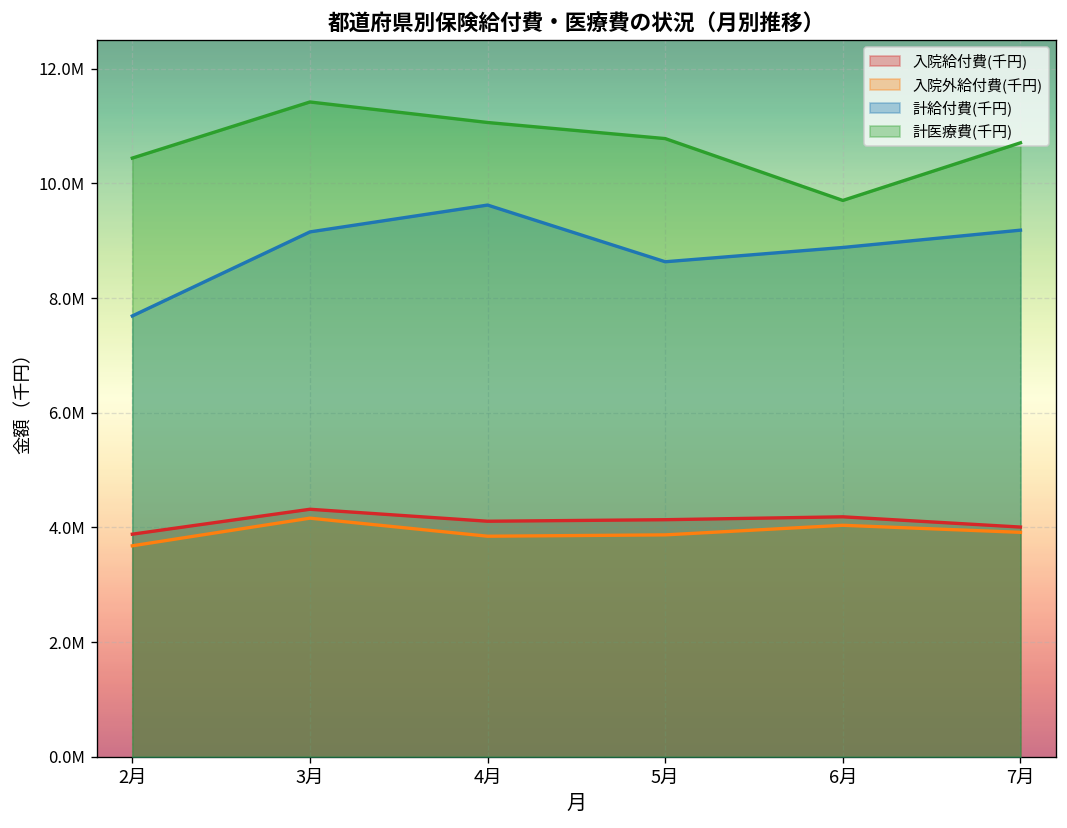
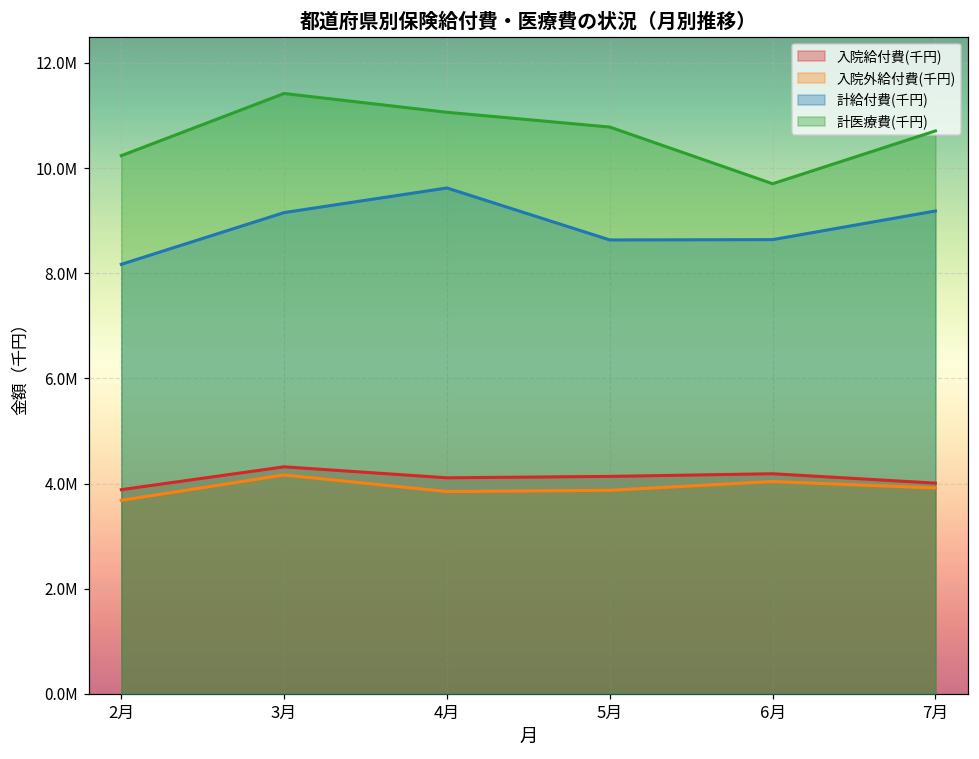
計給付費(千円), 2月: 7700000 -> 8200000
計医療費(千円), 2月: 10400000 -> 10200000
計給付費(千円), 6月: 8900000 -> 8600000
